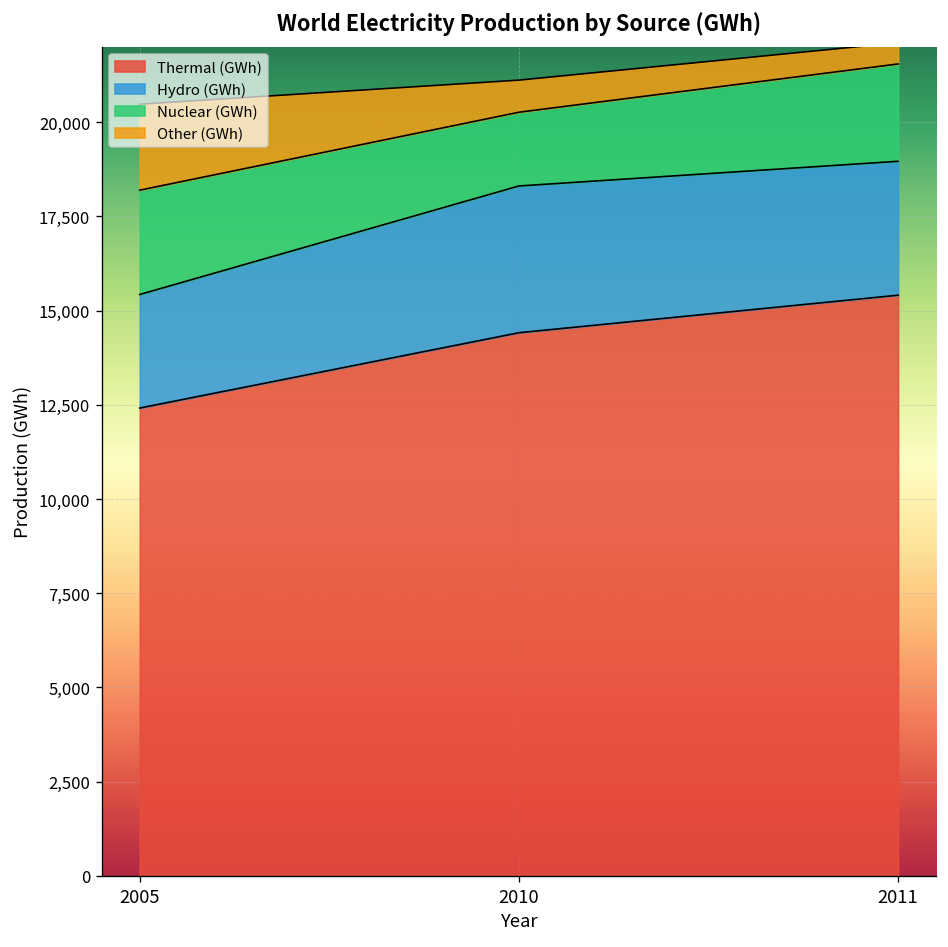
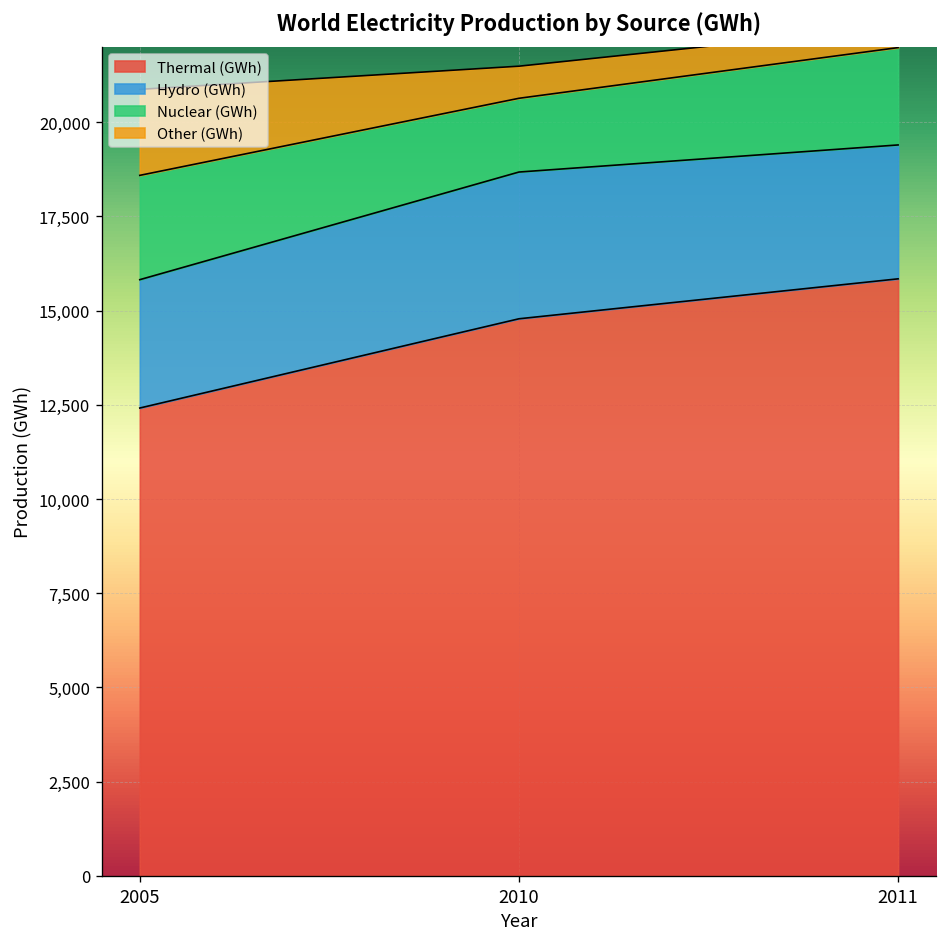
Hydro (GWh), 2005: 3,000 -> 3,400
Thermal (GWh), 2010: 14,400 -> 14,800
Thermal (GWh), 2011: 15,400 -> 15,800
